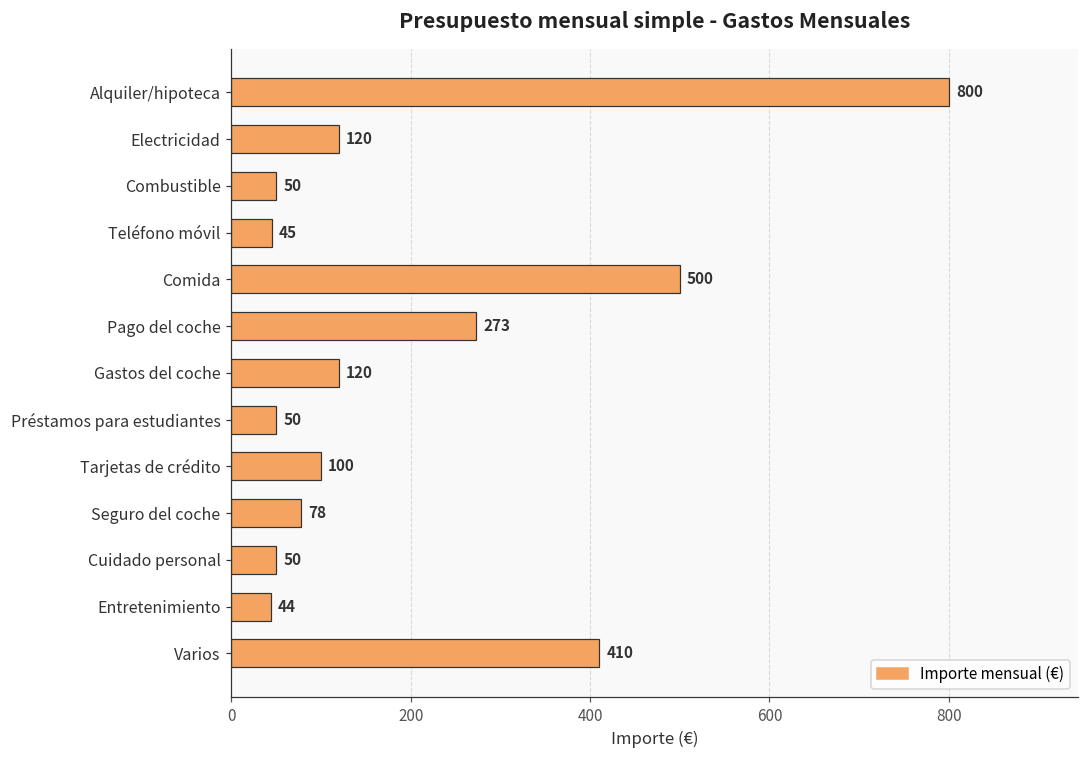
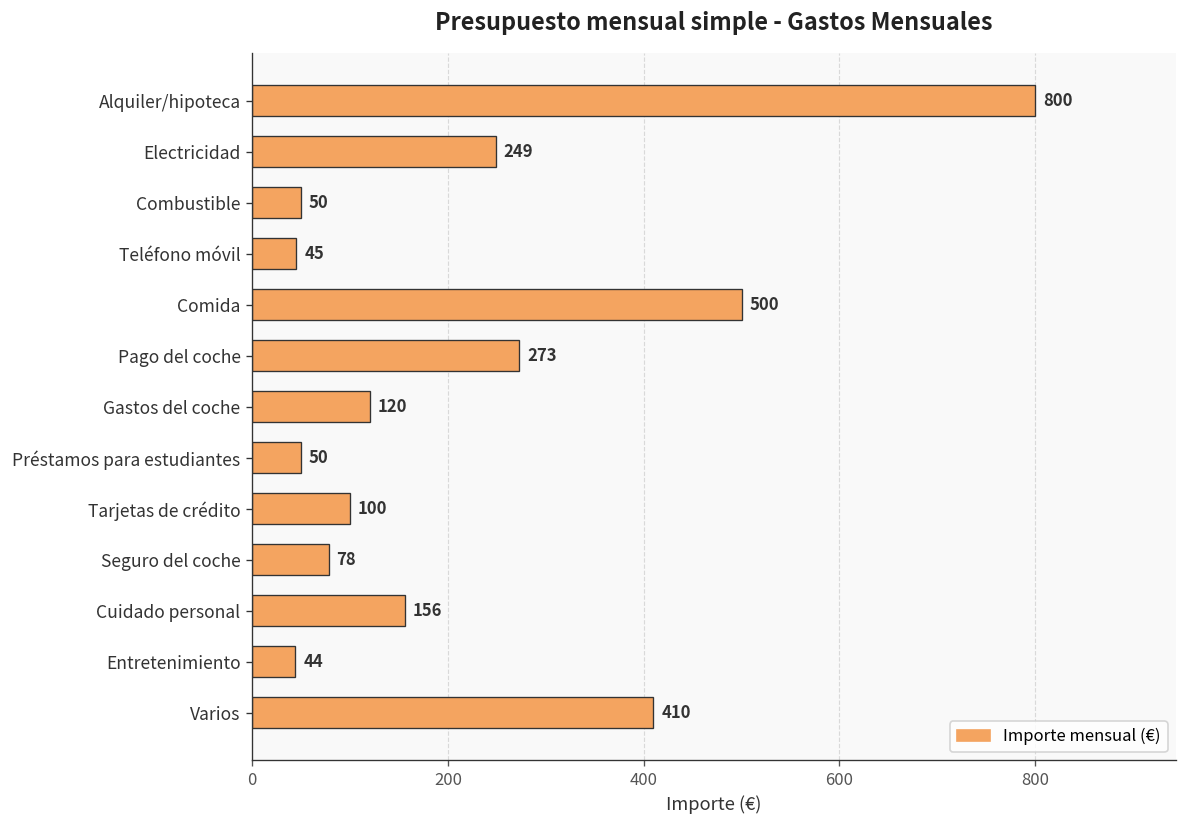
Electricidad: 120 -> 249
Cuidado personal: 50 -> 156
